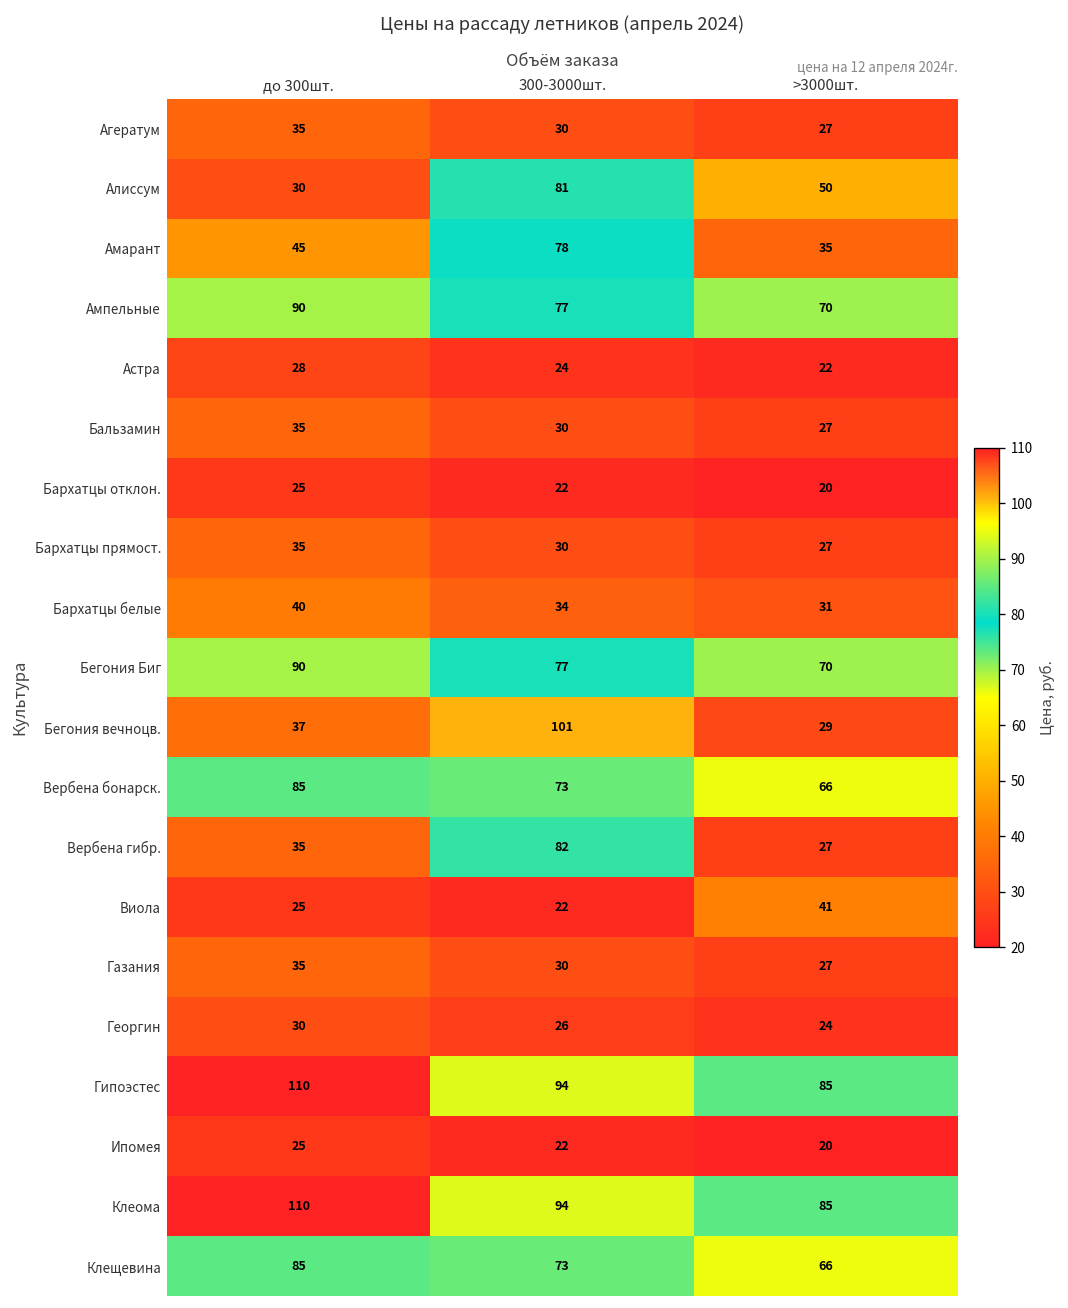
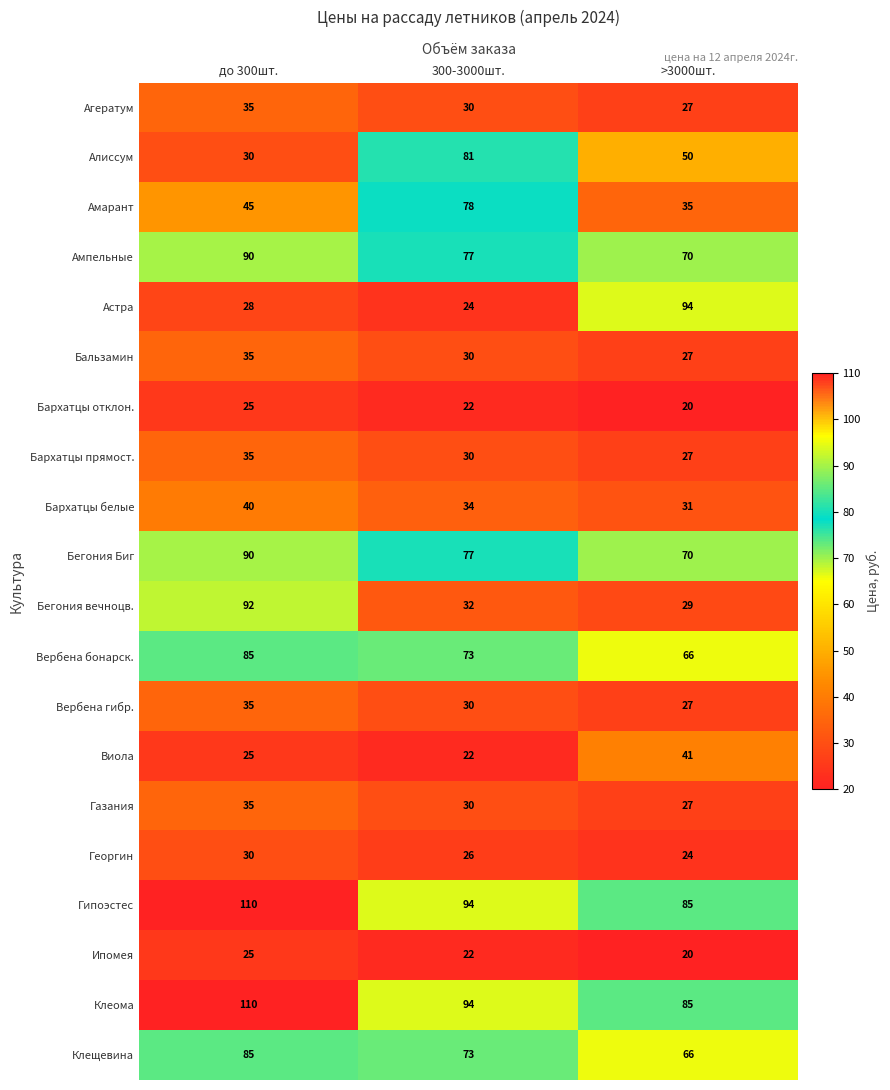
Астра, >3000шт.: 22 -> 94
Бегония вечноцв., до 300шт.: 37 -> 92
Бегония вечноцв., 300-3000шт.: 101 -> 32
Вербена гибр., 300-3000шт.: 82 -> 30
